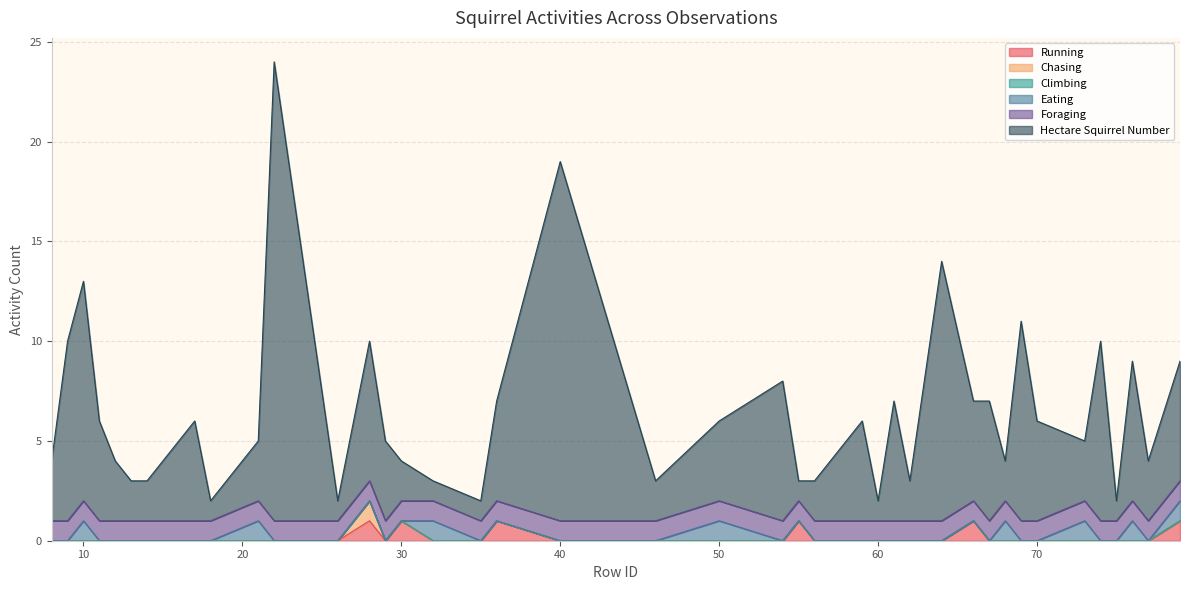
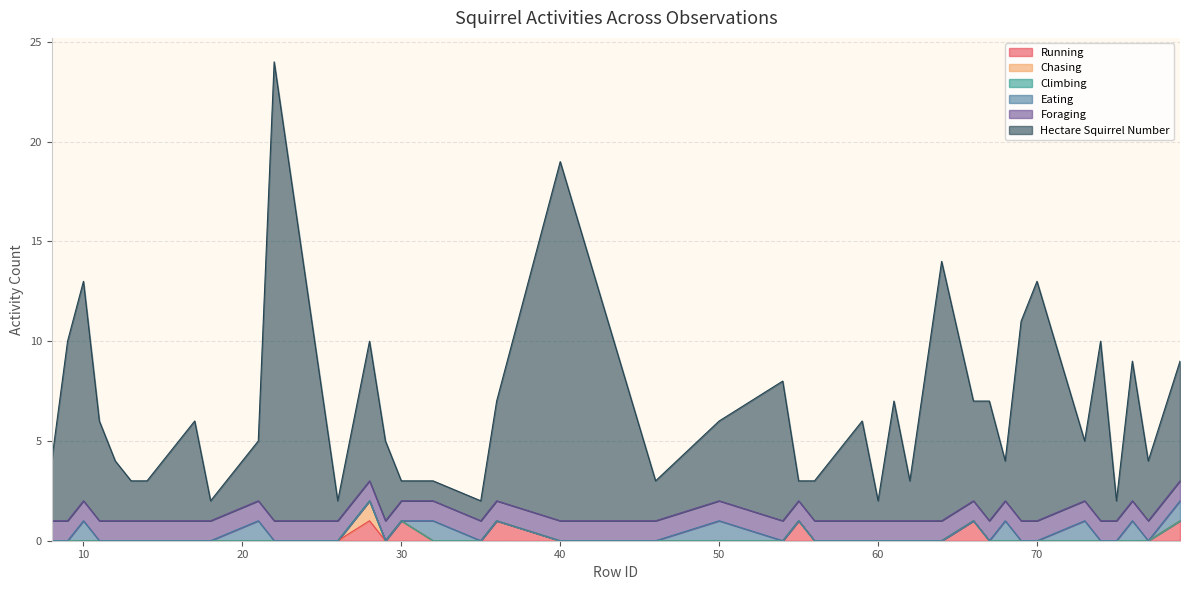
Hectare Squirrel Number, 30: 2 -> 1
Hectare Squirrel Number, 70: 5 -> 12
